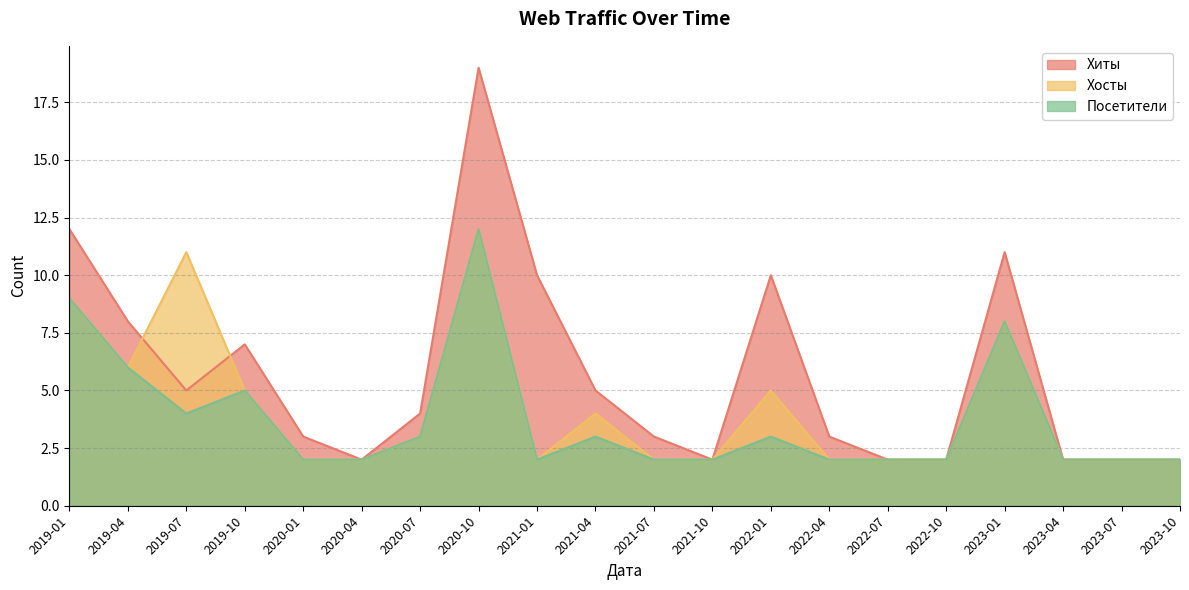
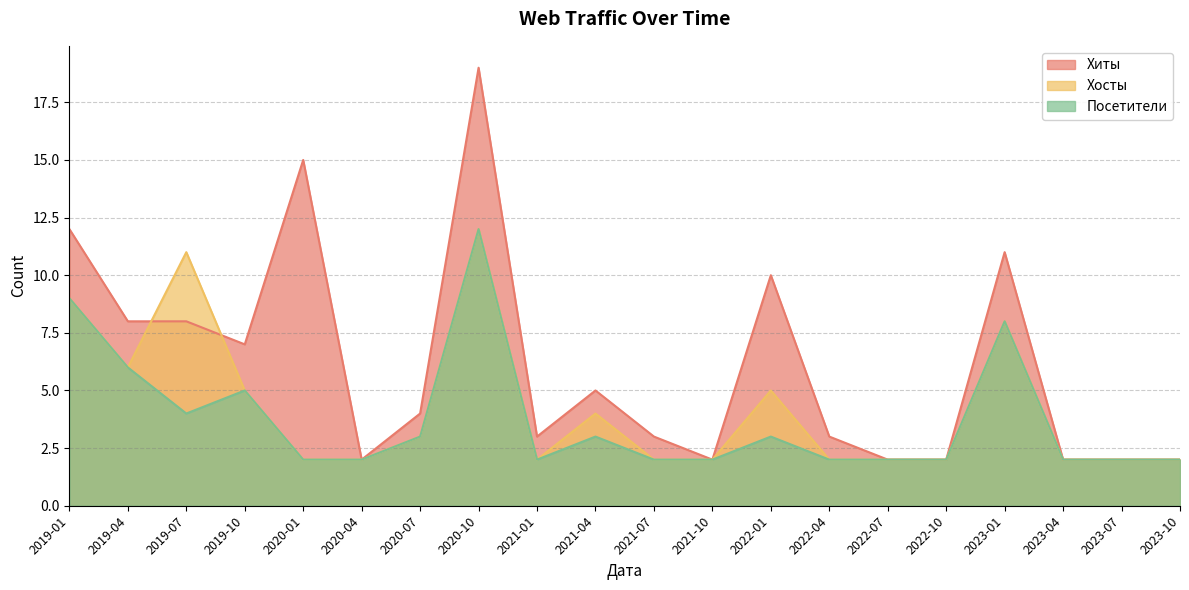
Хиты, 2019-07: 5 -> 8
Хиты, 2020-01: 3 -> 15
Хиты, 2021-01: 10 -> 3
